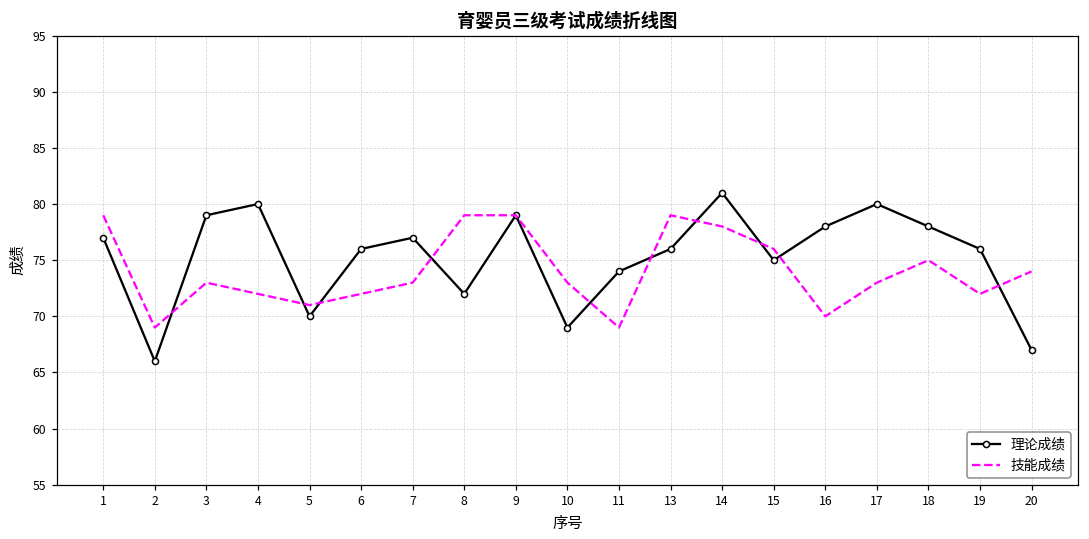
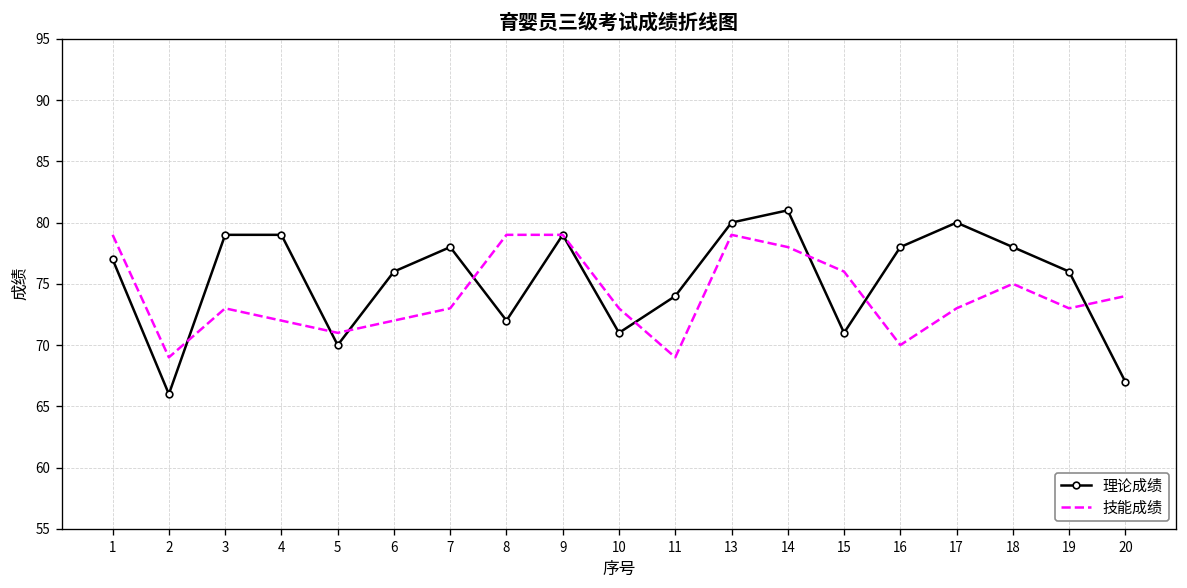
理论成绩, 4: 80 -> 79
理论成绩, 7: 77 -> 78
理论成绩, 10: 69 -> 71
理论成绩, 13: 76 -> 80
理论成绩, 15: 75 -> 71
技能成绩, 19: 72 -> 73
